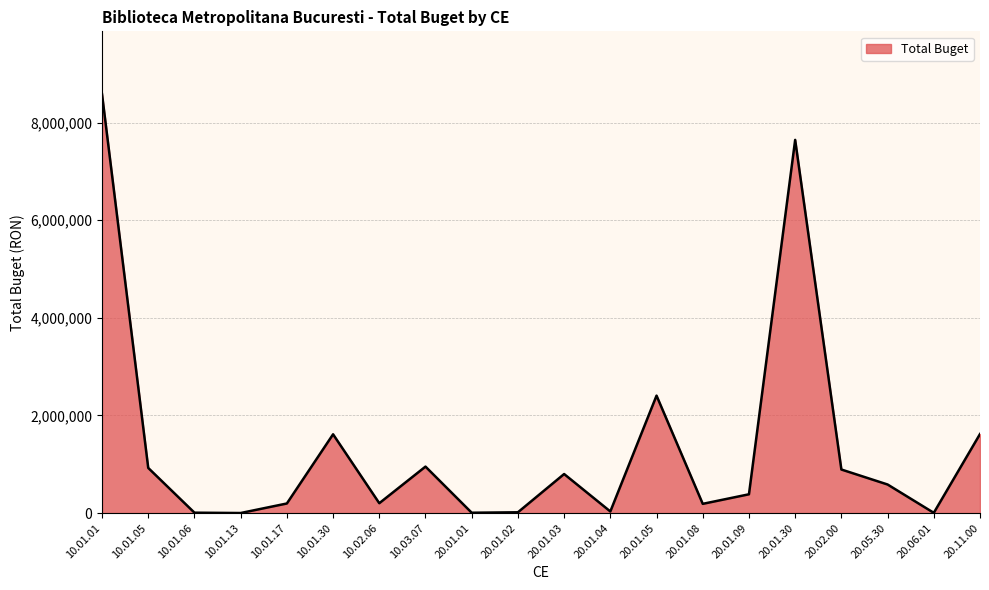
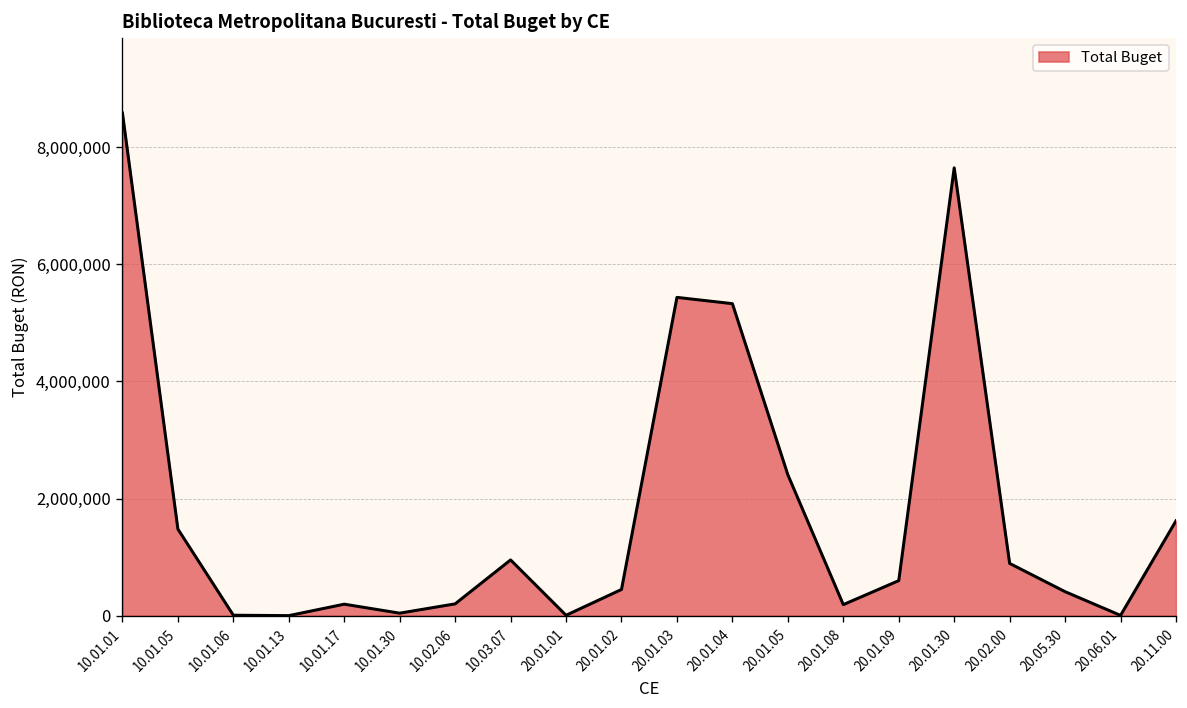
10.01.05: 900,000 -> 1,500,000
10.01.30: 1,600,000 -> 0
20.01.02: 0 -> 400,000
20.01.03: 800,000 -> 5,400,000
20.01.04: 0 -> 5,300,000
20.01.09: 400,000 -> 600,000
20.05.30: 600,000 -> 400,000
